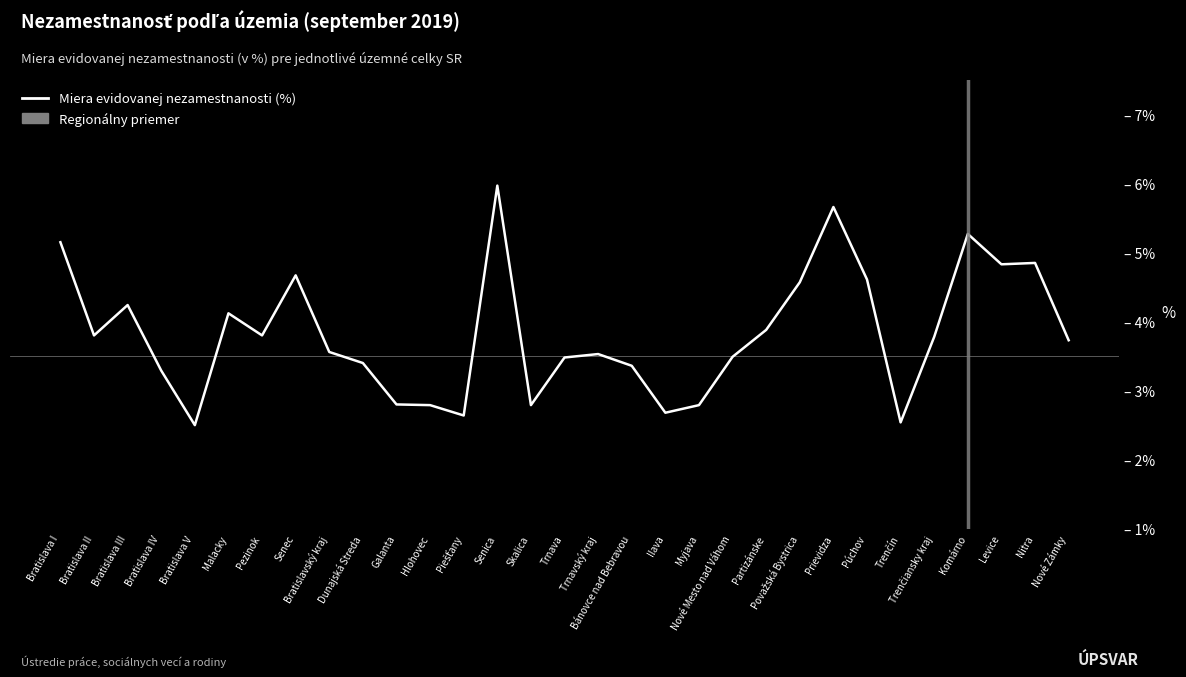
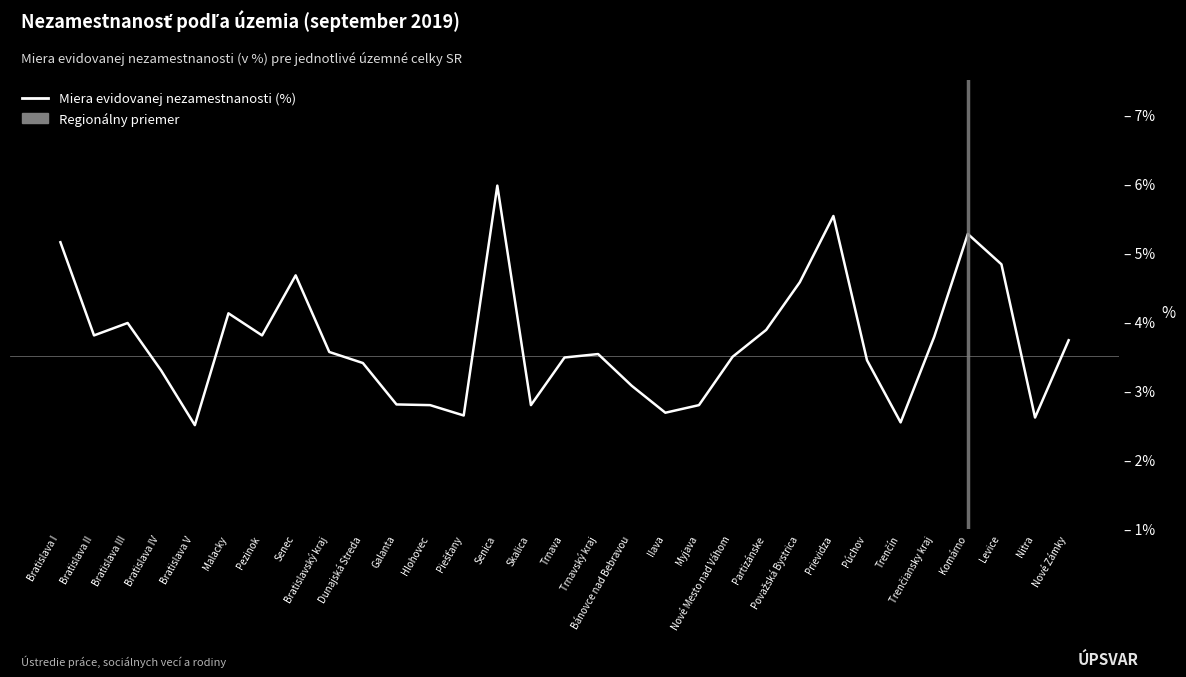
Bratislava III: – 4.2% -> – 4.0%
Bánovce nad Bebravou: – 3.4% -> – 3.1%
Prievidza: – 5.7% -> – 5.5%
Púchov: – 4.6% -> – 3.4%
Nitra: – 4.9% -> – 2.6%
